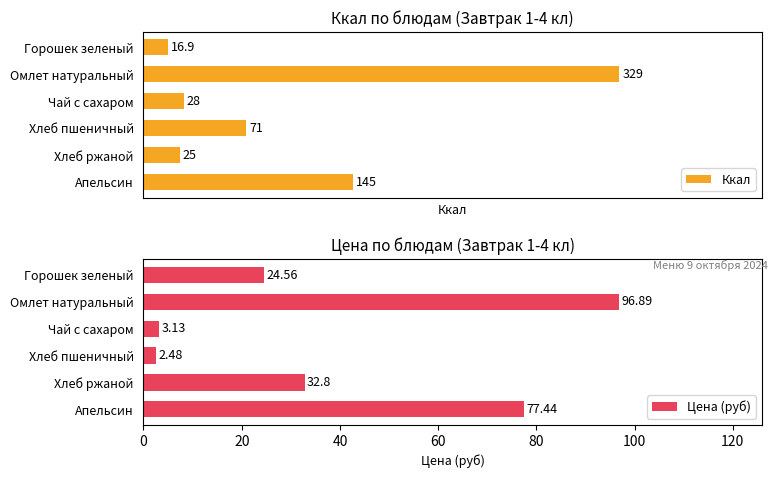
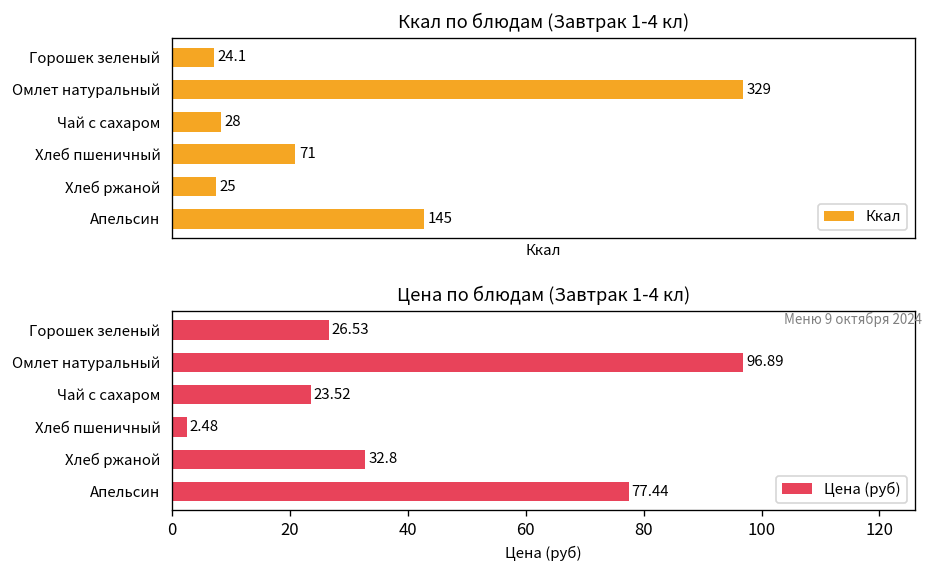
Ккал по блюдам (Завтрак 1-4 кл), Горошек зеленый: 16.9 -> 24.1
Цена по блюдам (Завтрак 1-4 кл), Горошек зеленый: 24.56 -> 26.53
Цена по блюдам (Завтрак 1-4 кл), Чай с сахаром: 3.13 -> 23.52
